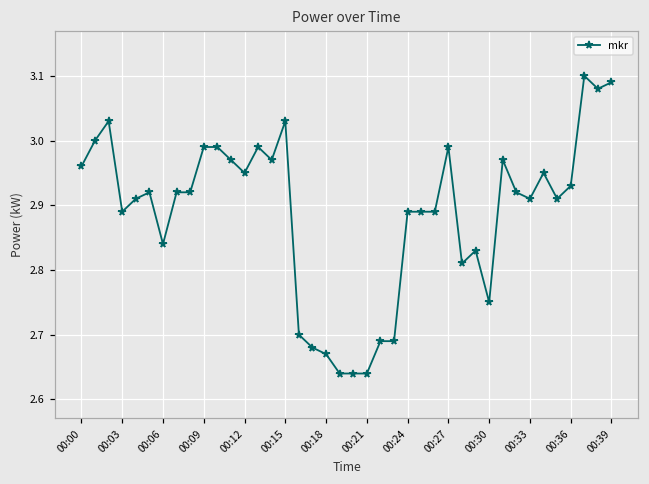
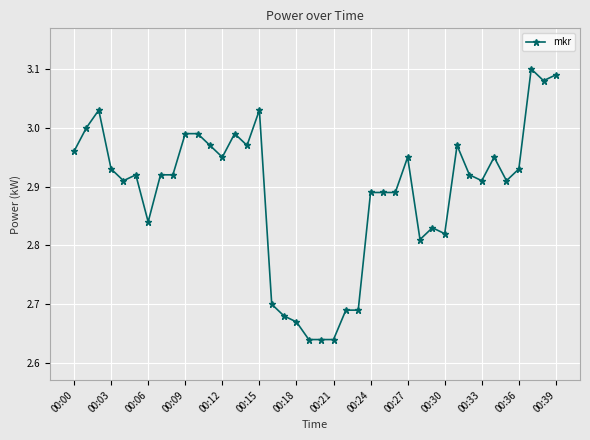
00:03: 2.89 -> 2.93
00:27: 2.99 -> 2.95
00:30: 2.75 -> 2.82
